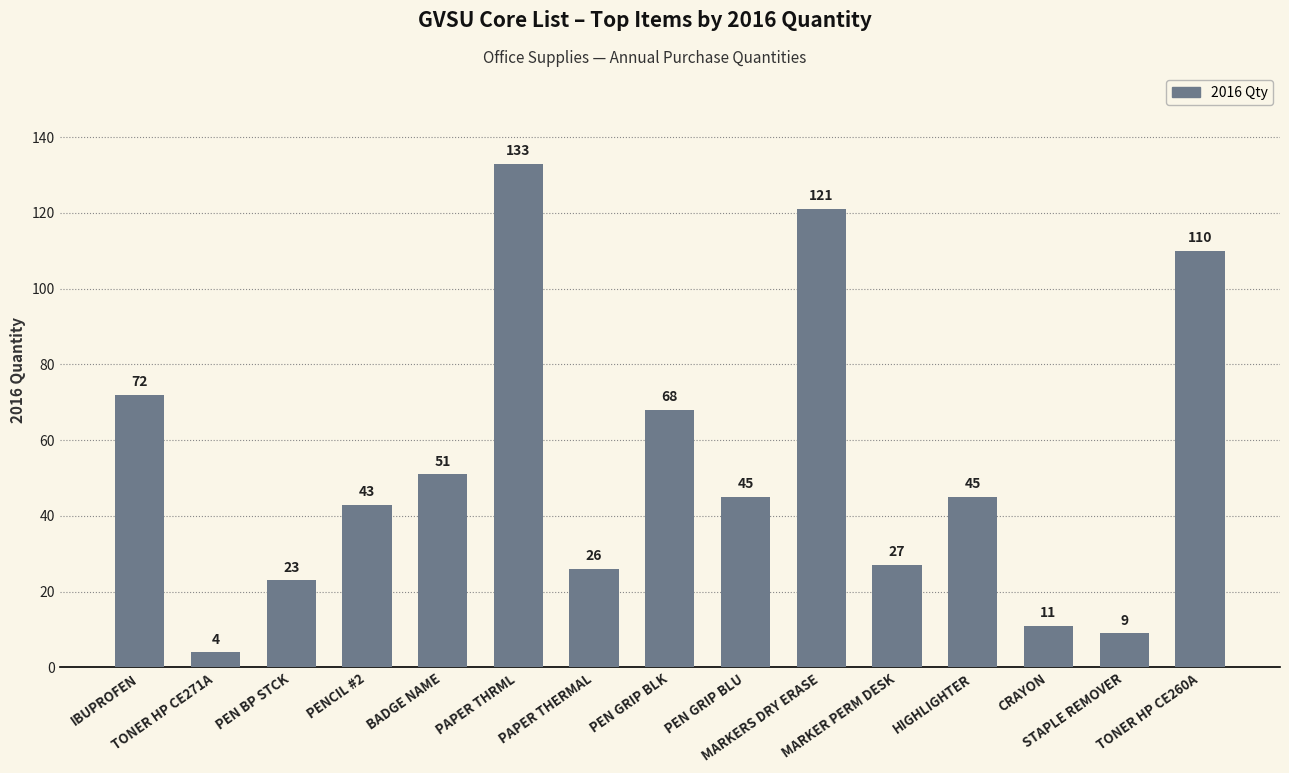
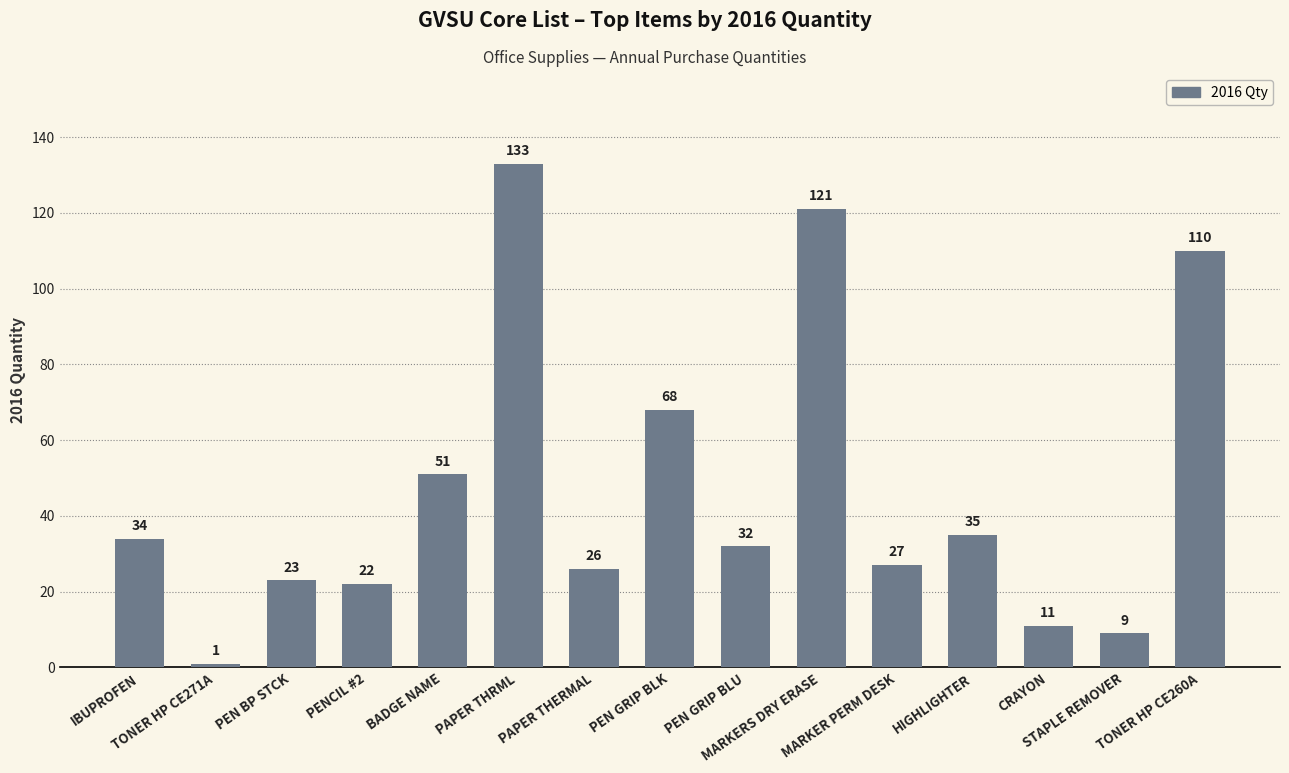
IBUPROFEN: 72 -> 34
TONER HP CE271A: 4 -> 1
PENCIL #2: 43 -> 22
PEN GRIP BLU: 45 -> 32
HIGHLIGHTER: 45 -> 35
